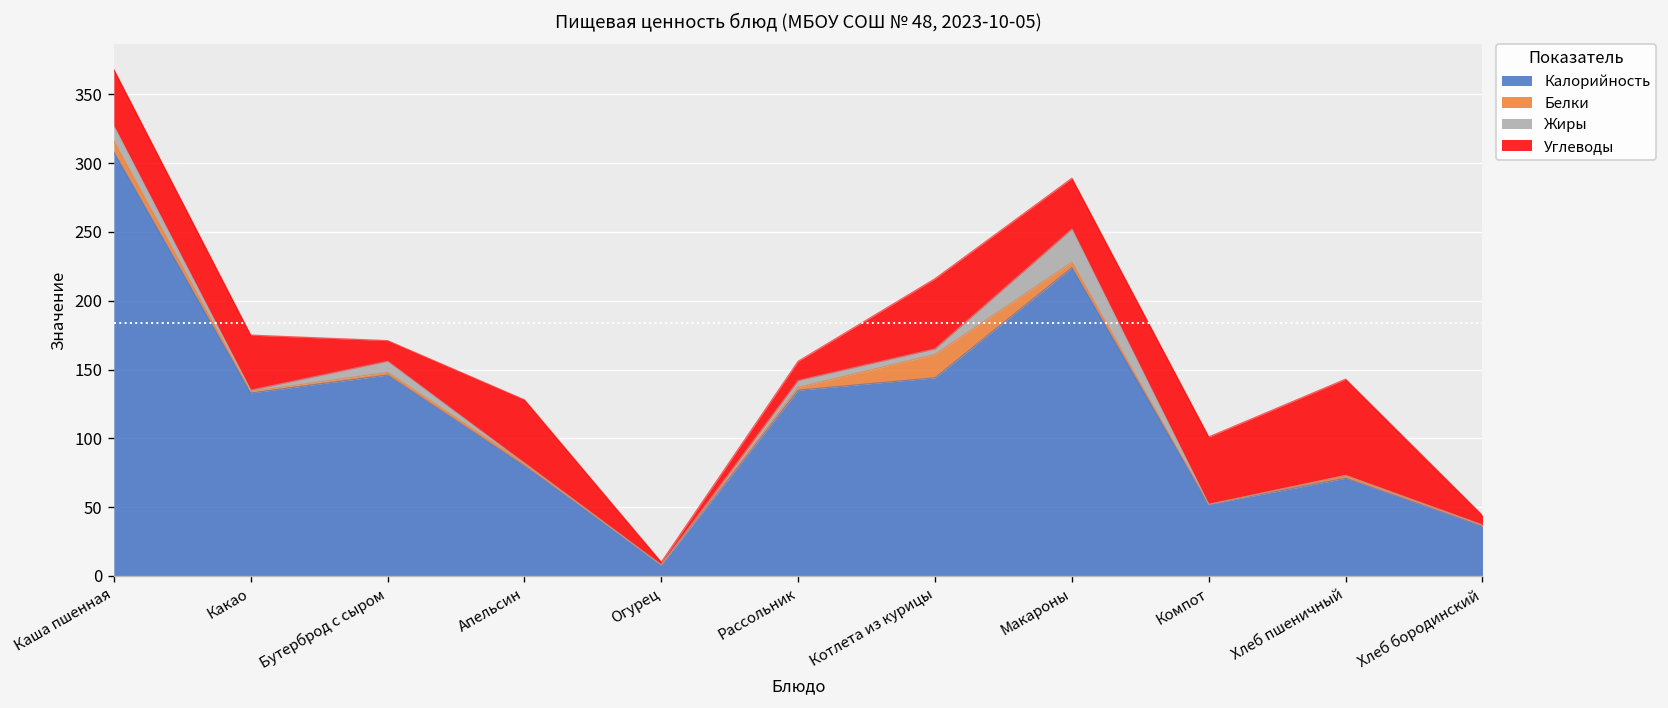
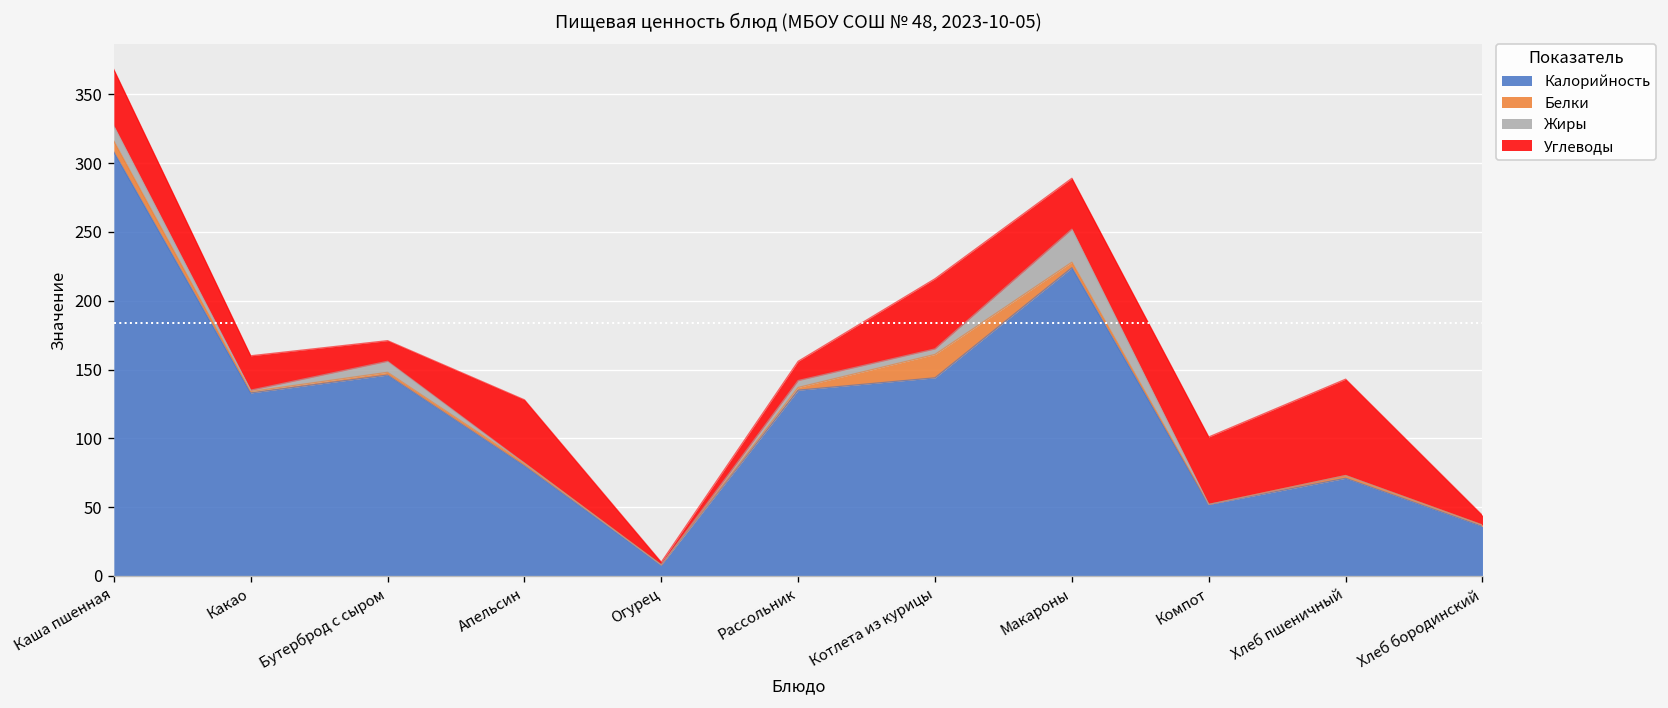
Углеводы, Какао: 40 -> 25
